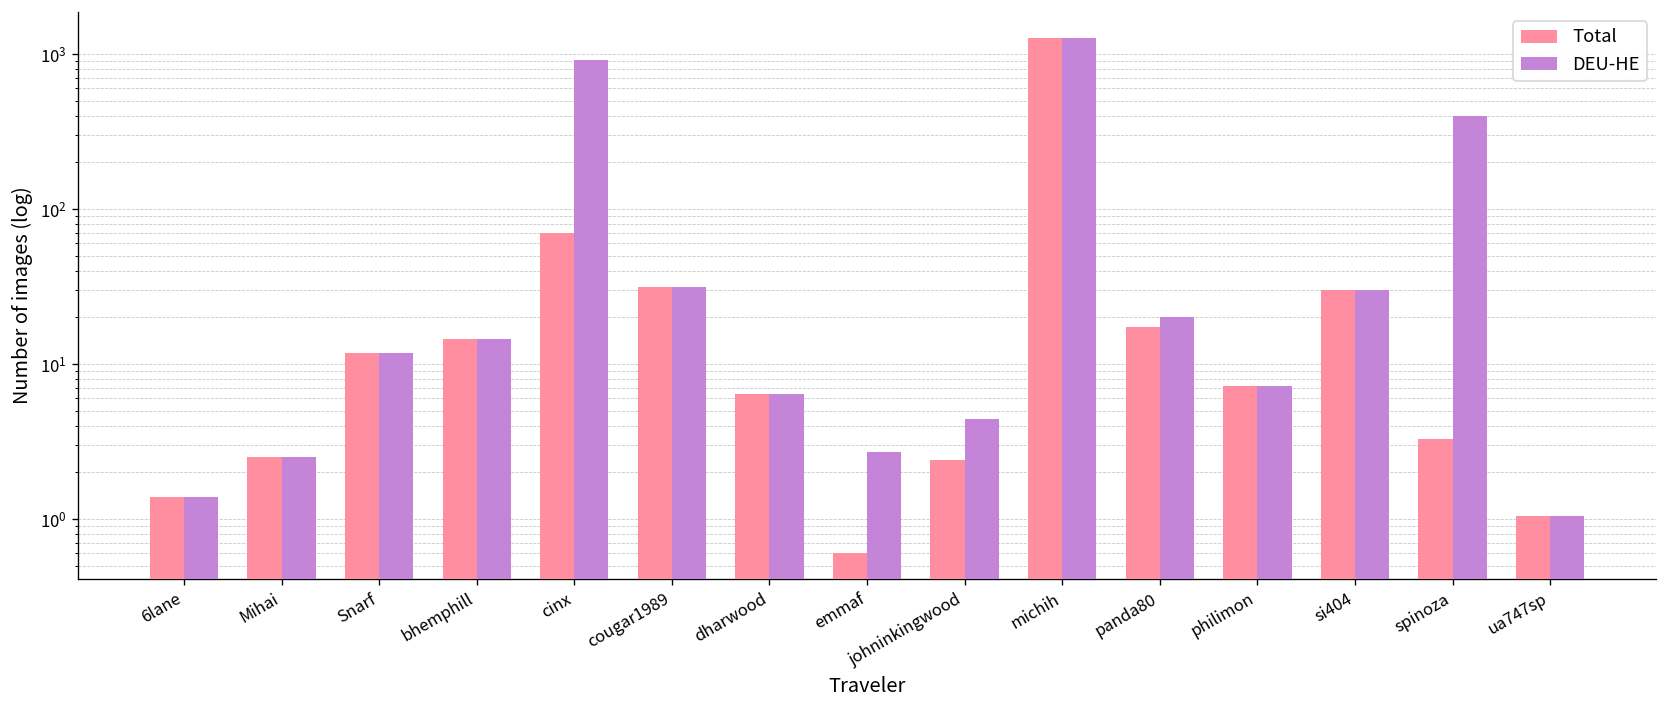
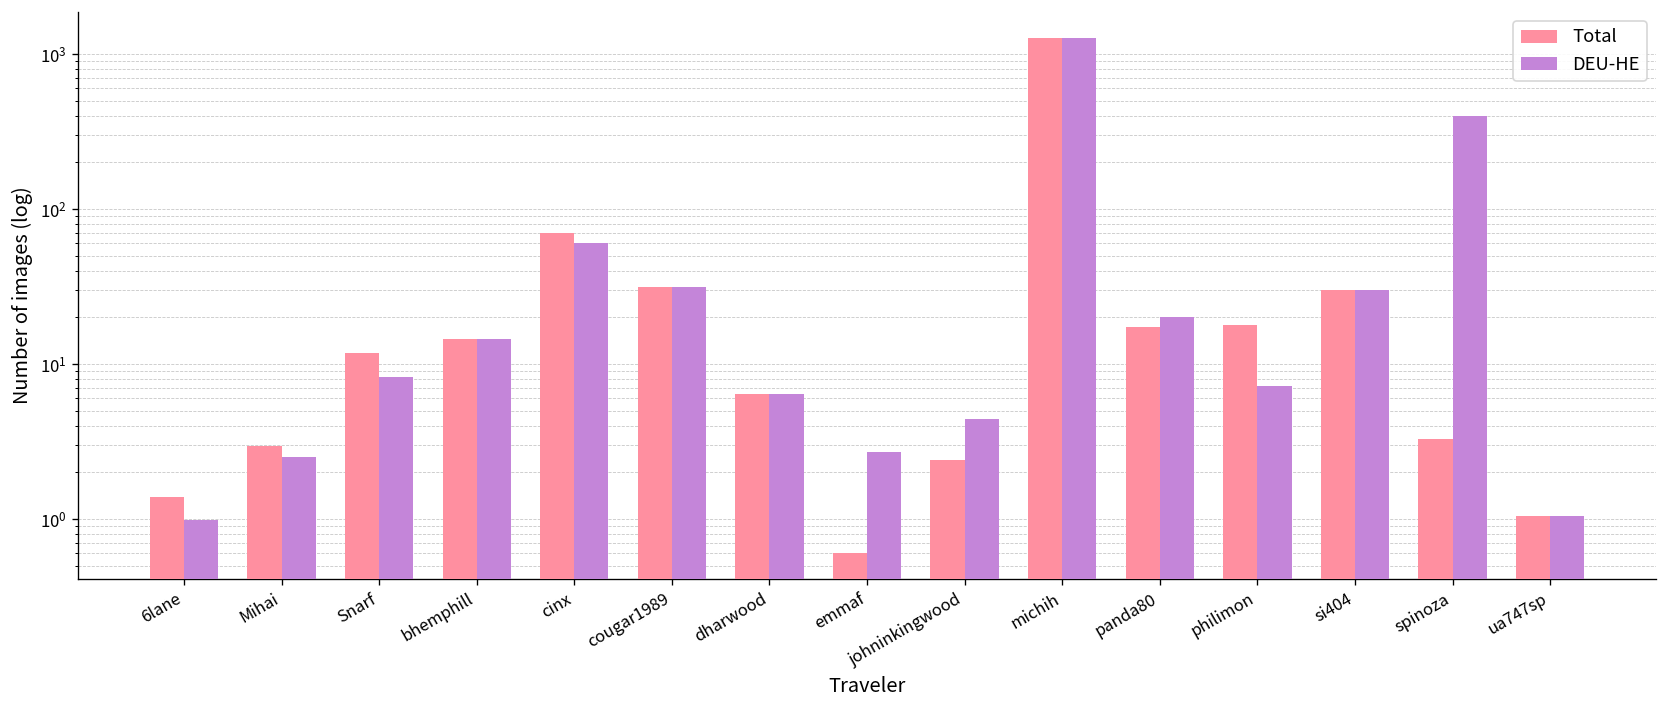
DEU-HE, 6lane: 1.4 -> 1.0
Total, Mihai: 2.5 -> 3.0
DEU-HE, Snarf: 12 -> 8
DEU-HE, cinx: 900 -> 60
Total, philimon: 7 -> 18
